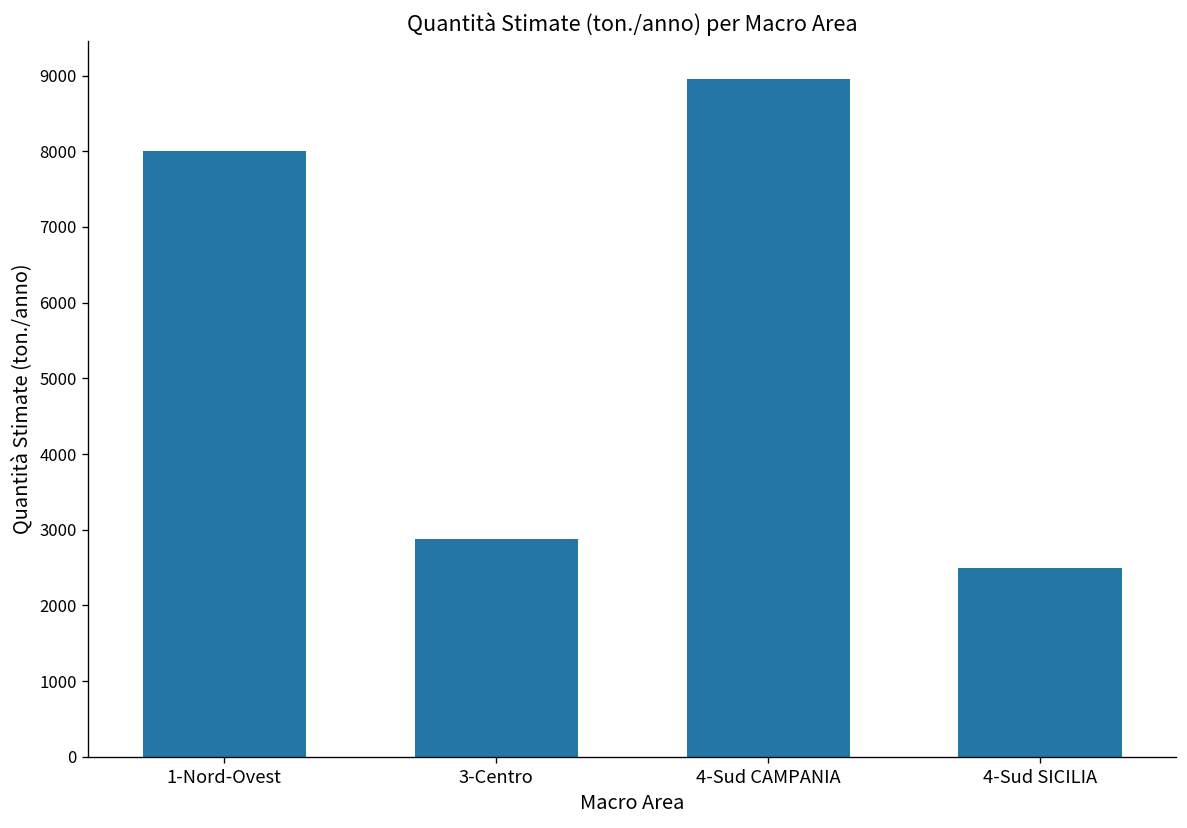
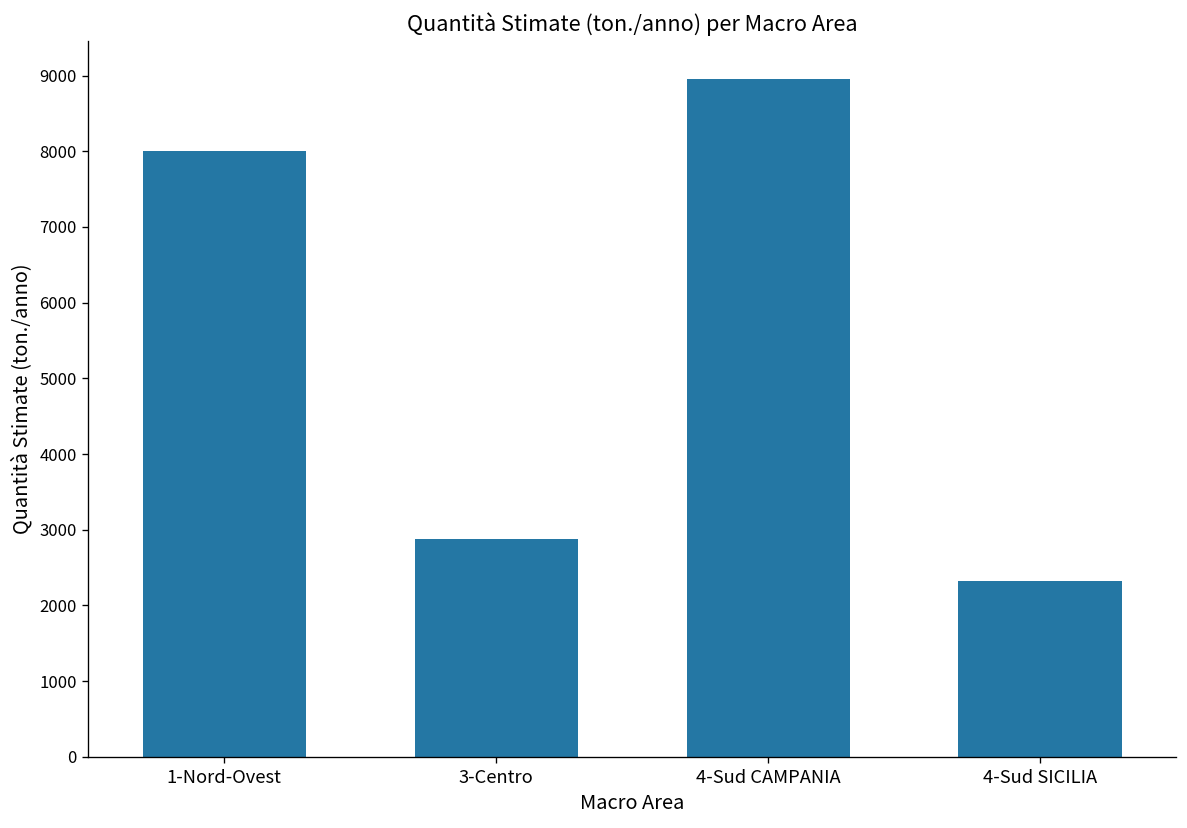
4-Sud SICILIA: 2500 -> 2300
